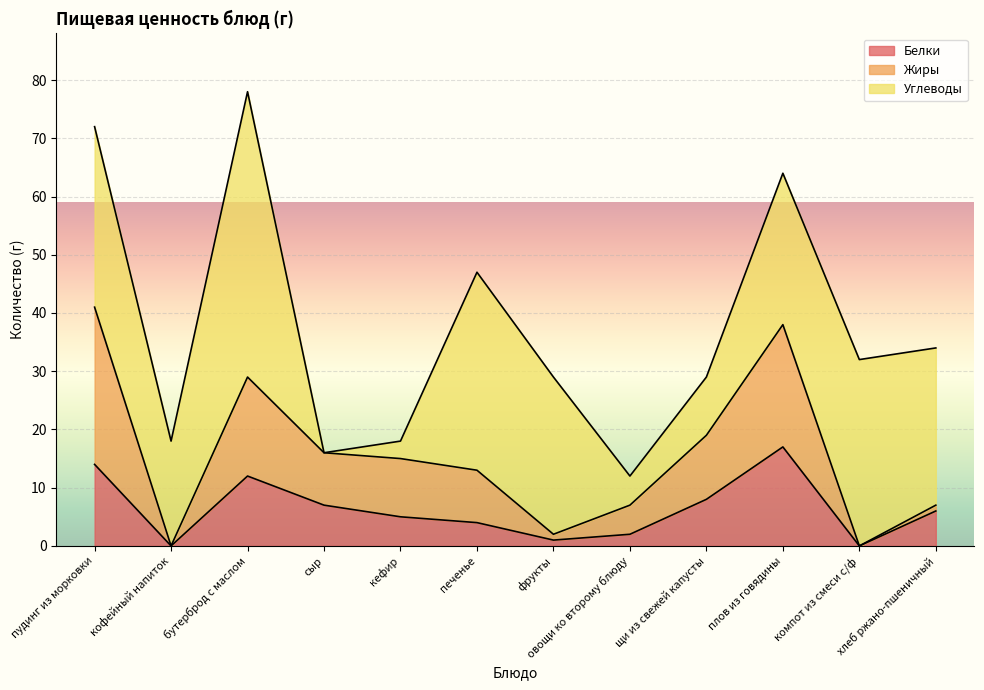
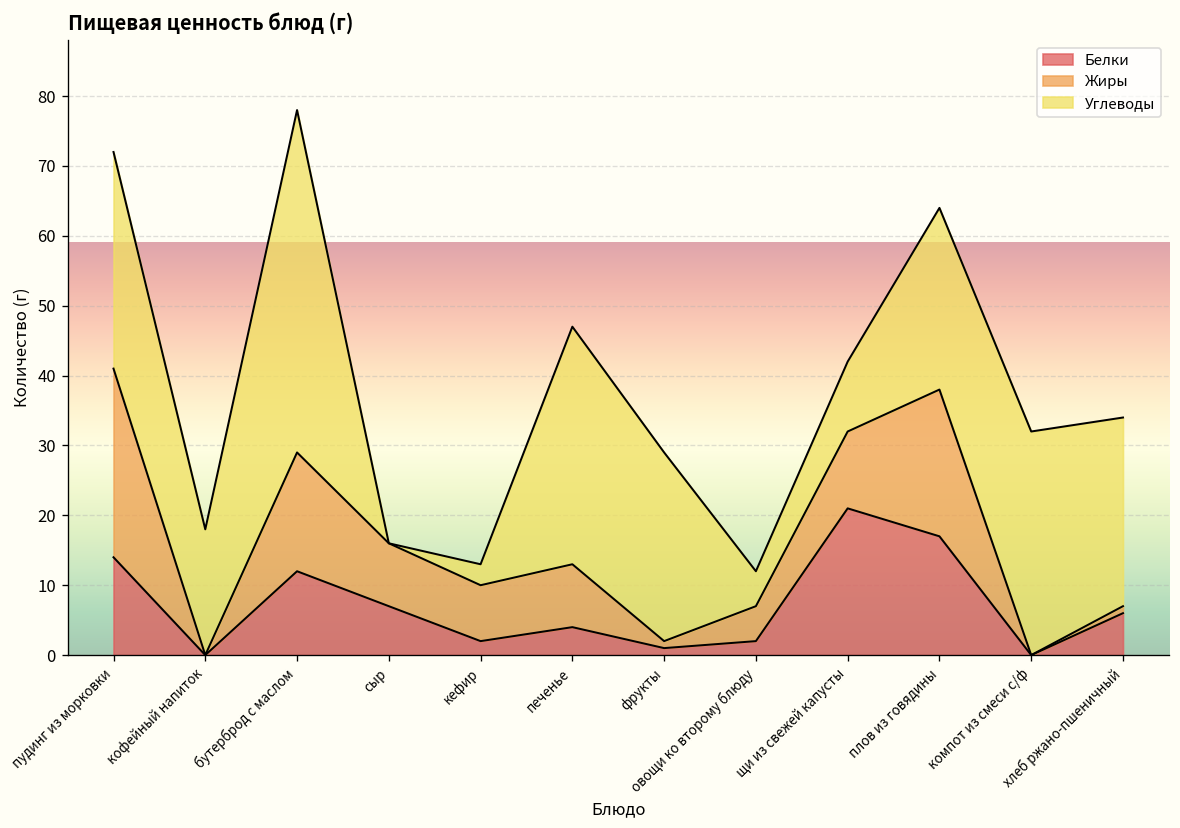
Белки, кефир: 5 -> 2
Жиры, кефир: 10 -> 8
Белки, щи из свежей капусты: 8 -> 21
